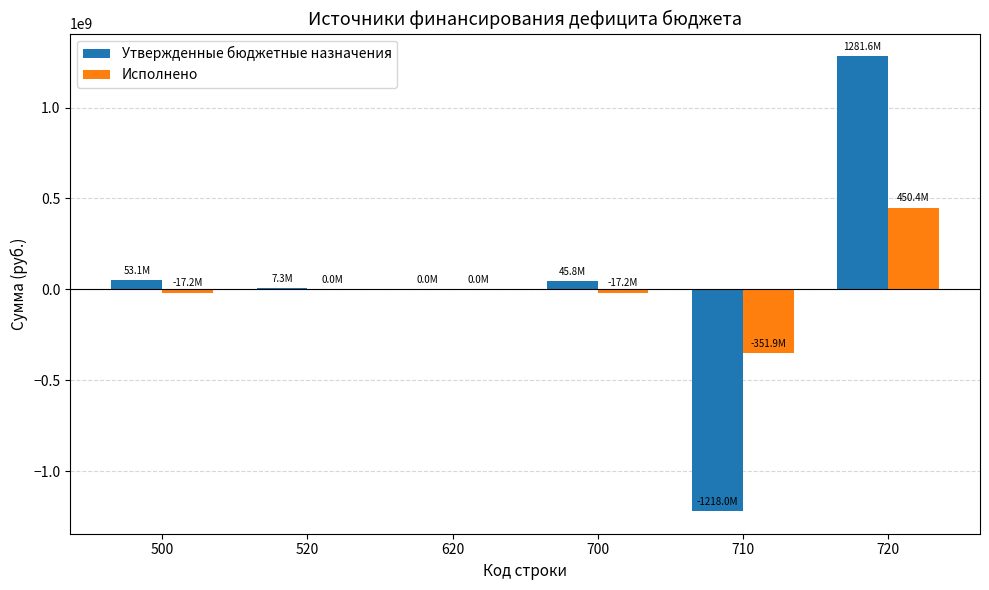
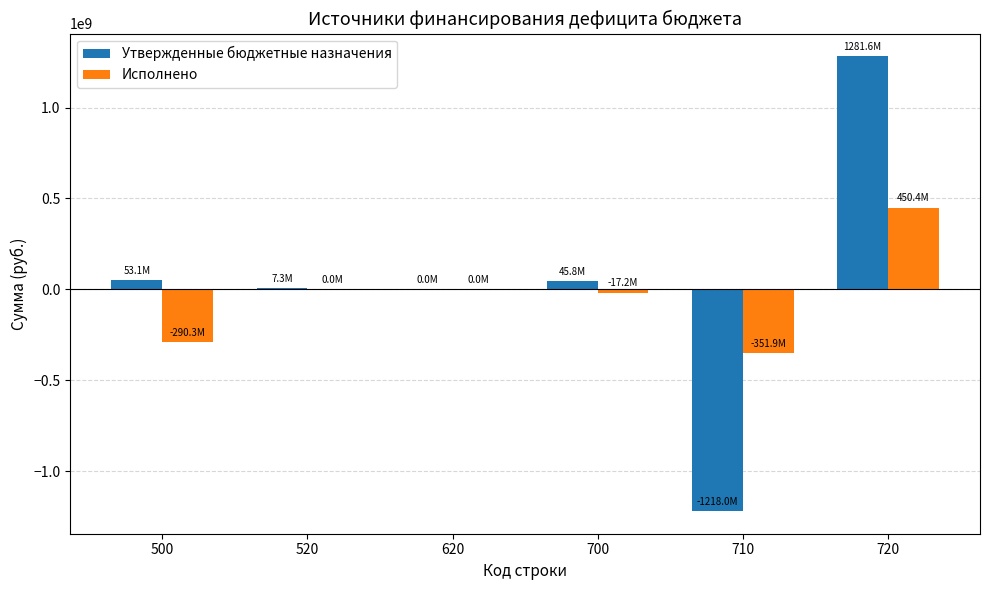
Исполнено, 500: -17.2M -> -290.3M
